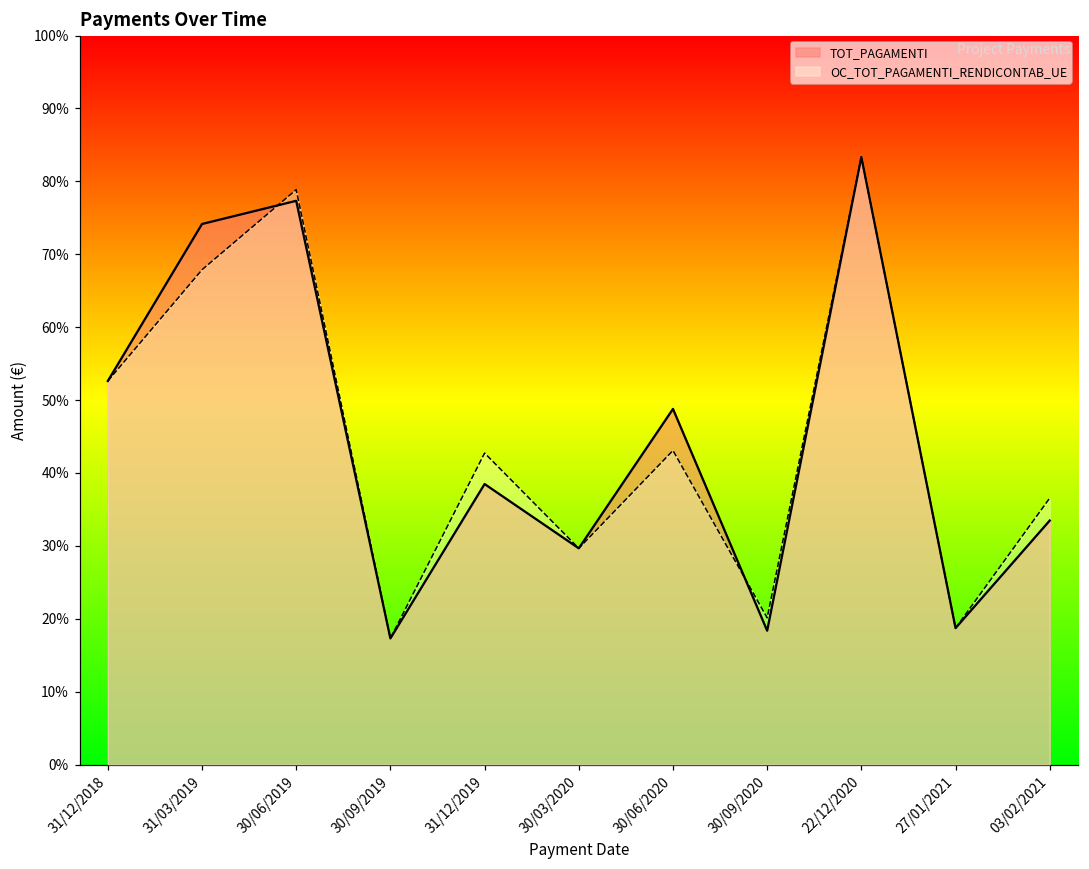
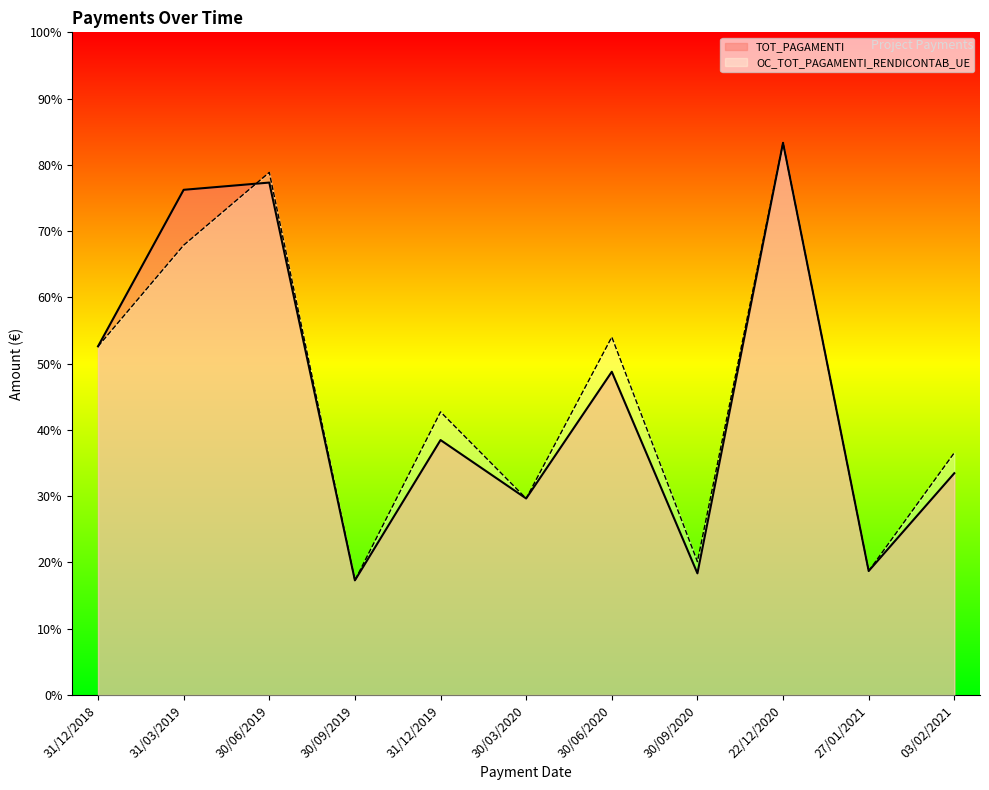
TOT_PAGAMENTI, 31/03/2019: 74% -> 76%
OC_TOT_PAGAMENTI_RENDICONTAB_UE, 30/06/2020: 43% -> 54%
